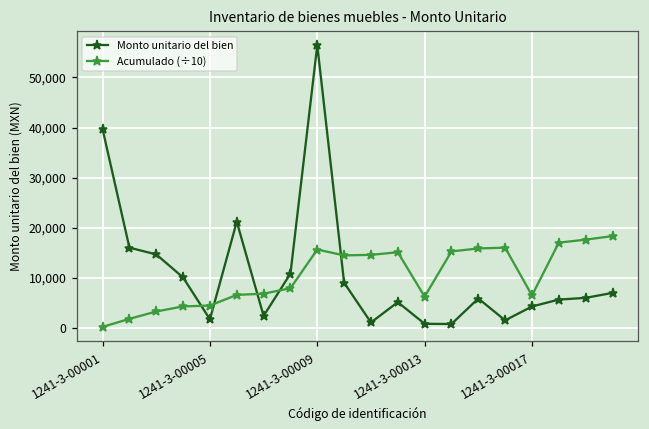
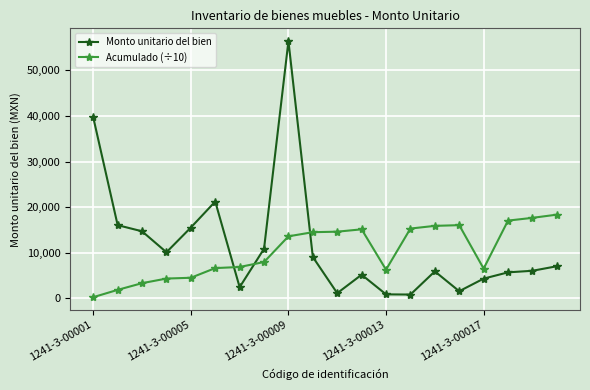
Monto unitario del bien, 1241-3-00005: 2,000 -> 16,000
Acumulado (÷10), 1241-3-00009: 16,000 -> 14,000
